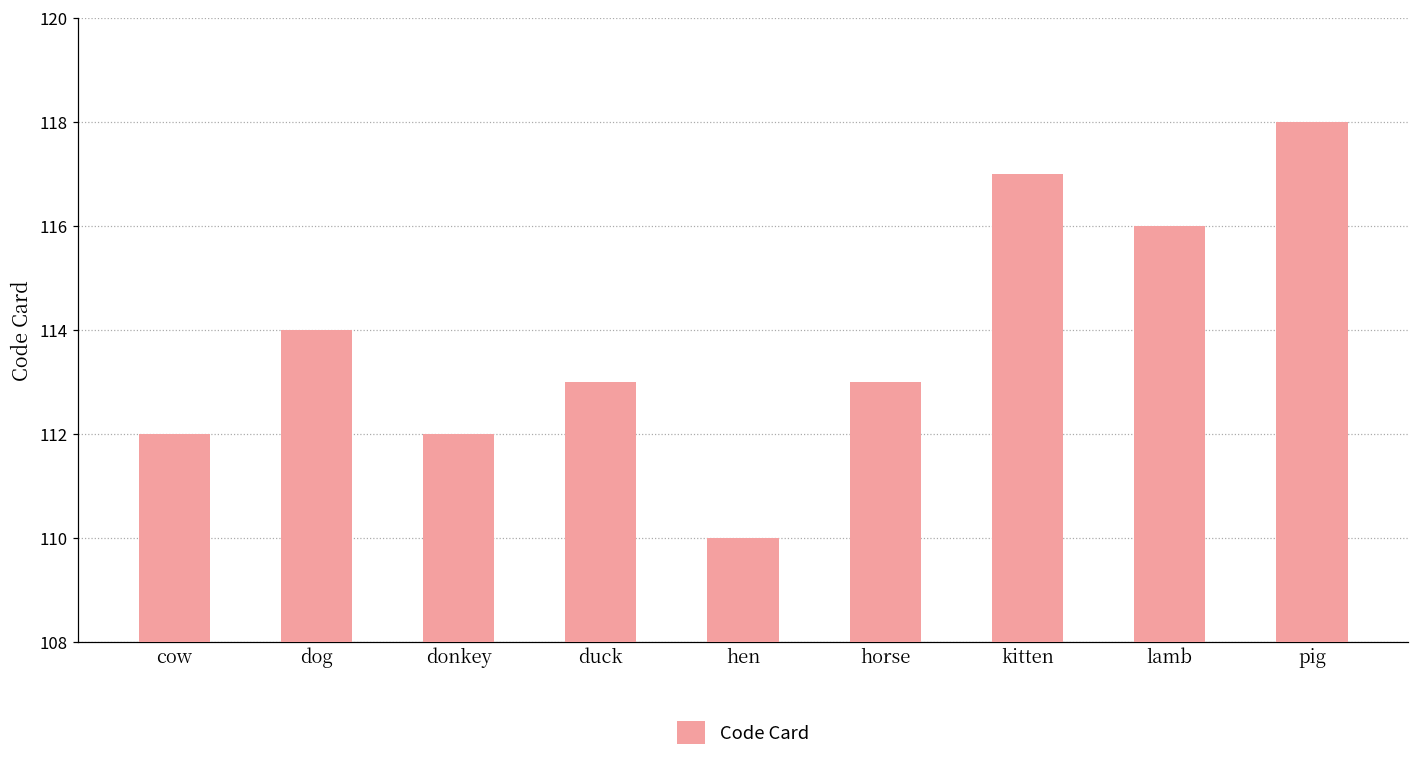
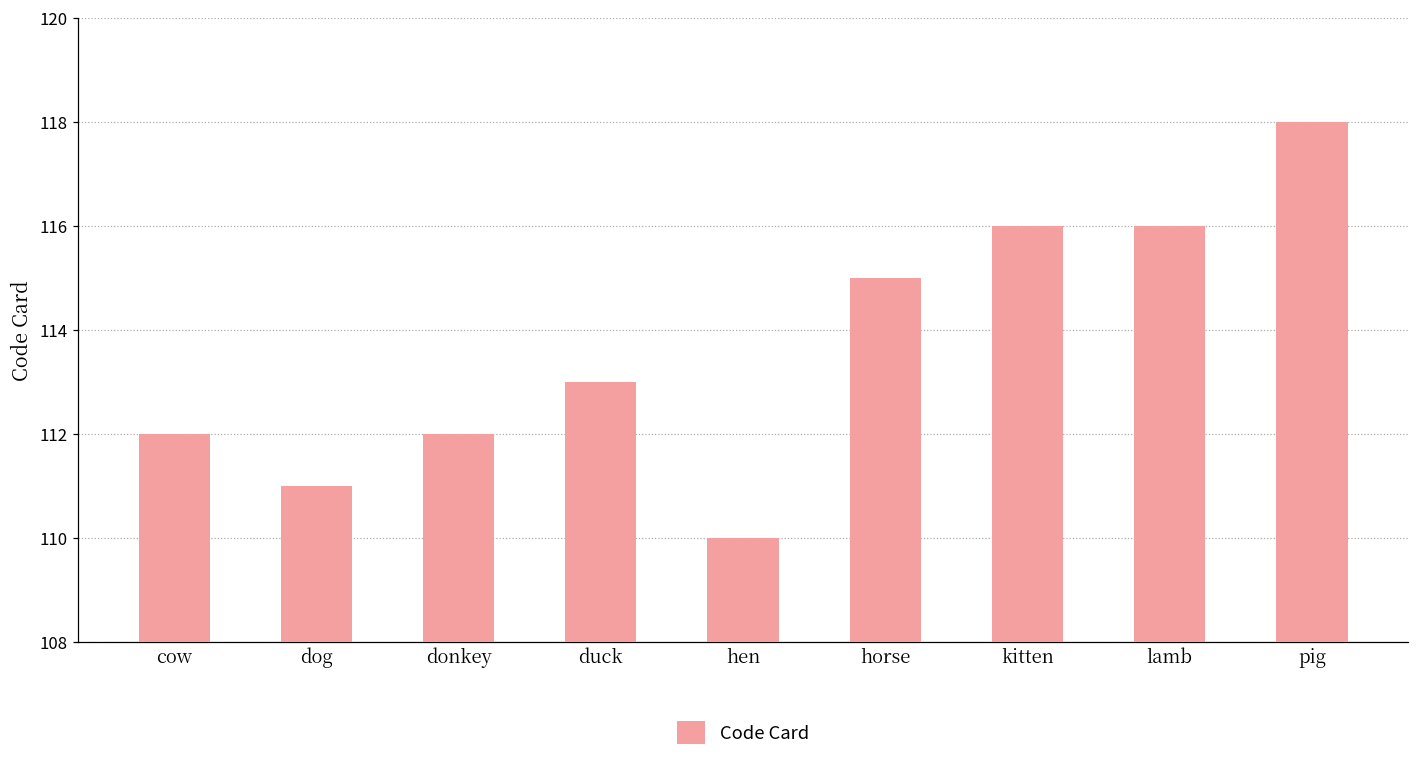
dog: 114 -> 111
horse: 113 -> 115
kitten: 117 -> 116
